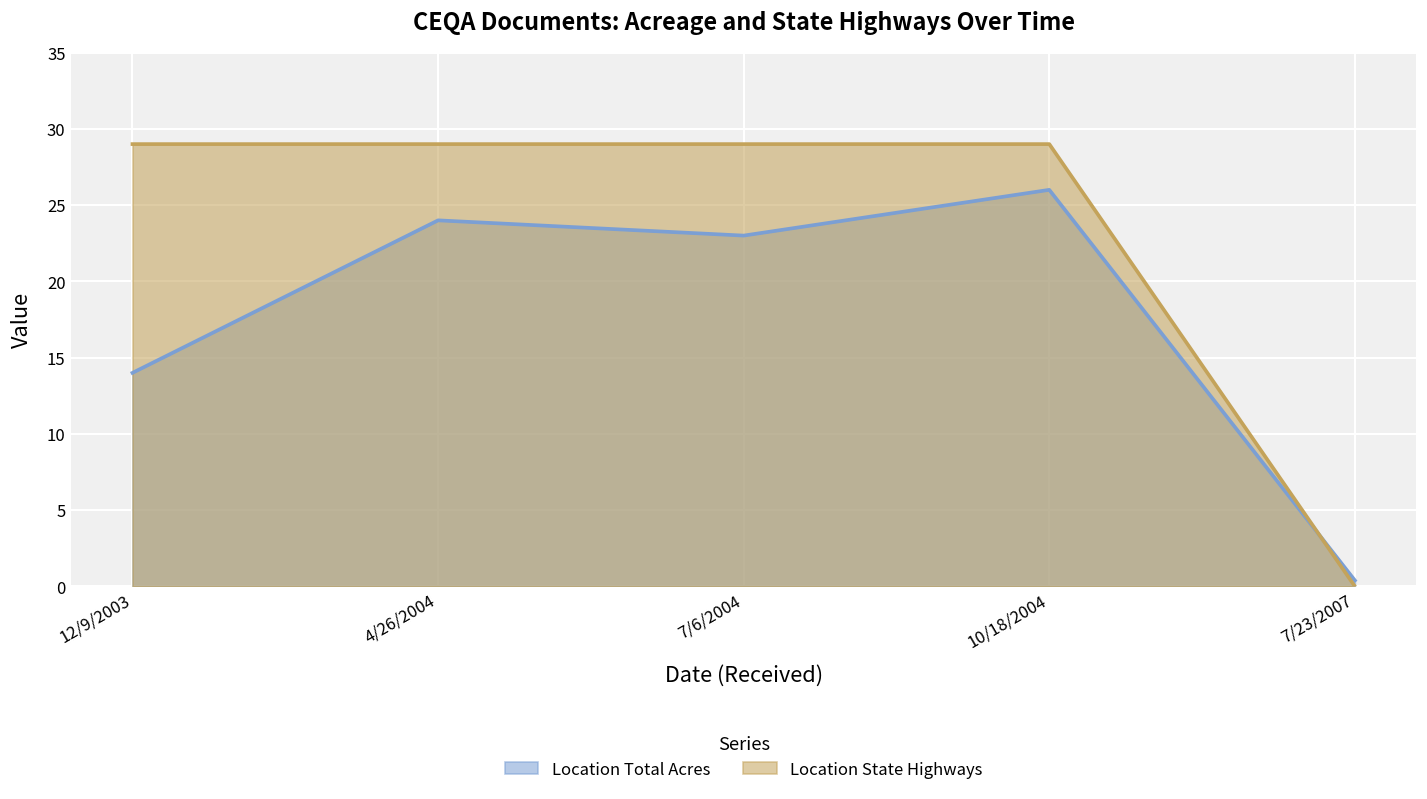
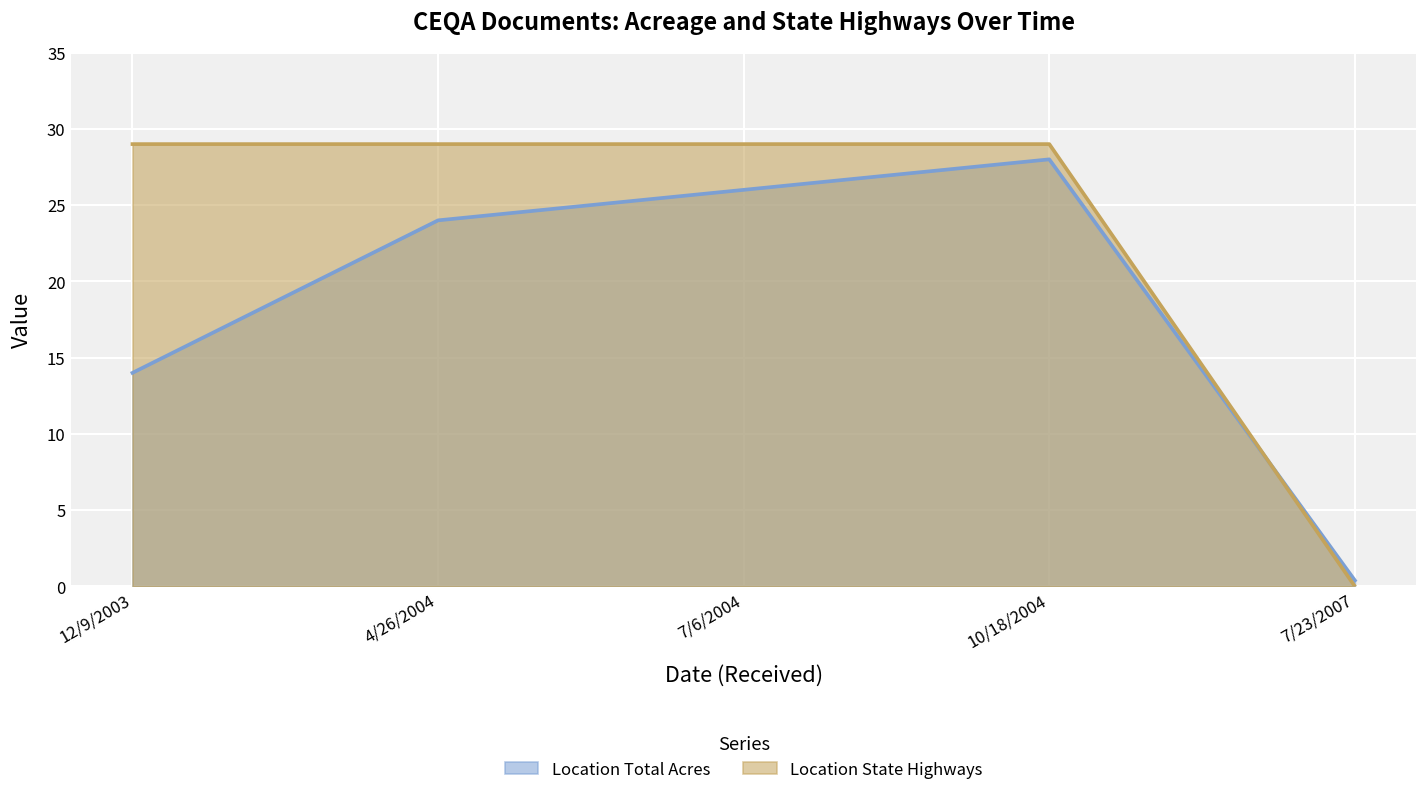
Location Total Acres, 7/6/2004: 23 -> 26
Location Total Acres, 10/18/2004: 26 -> 28
